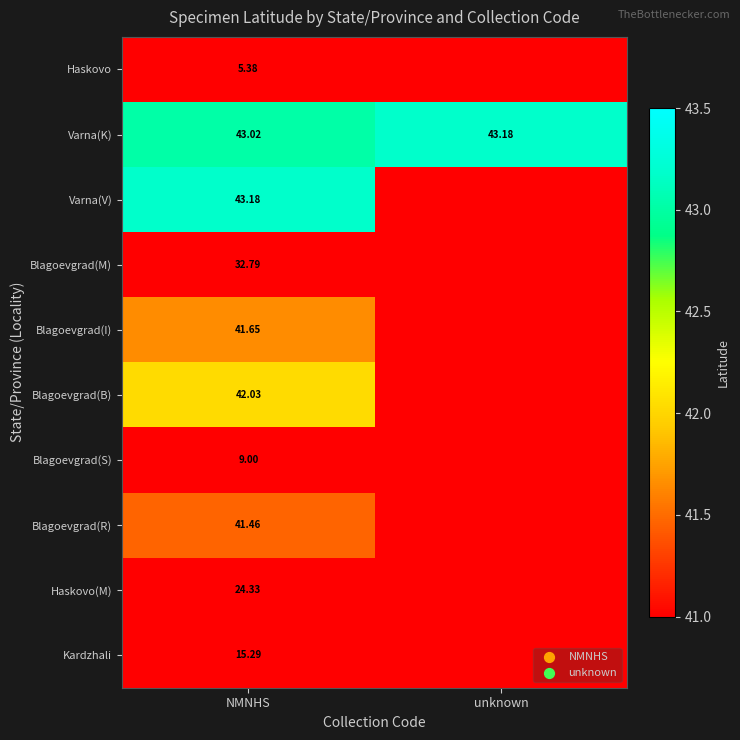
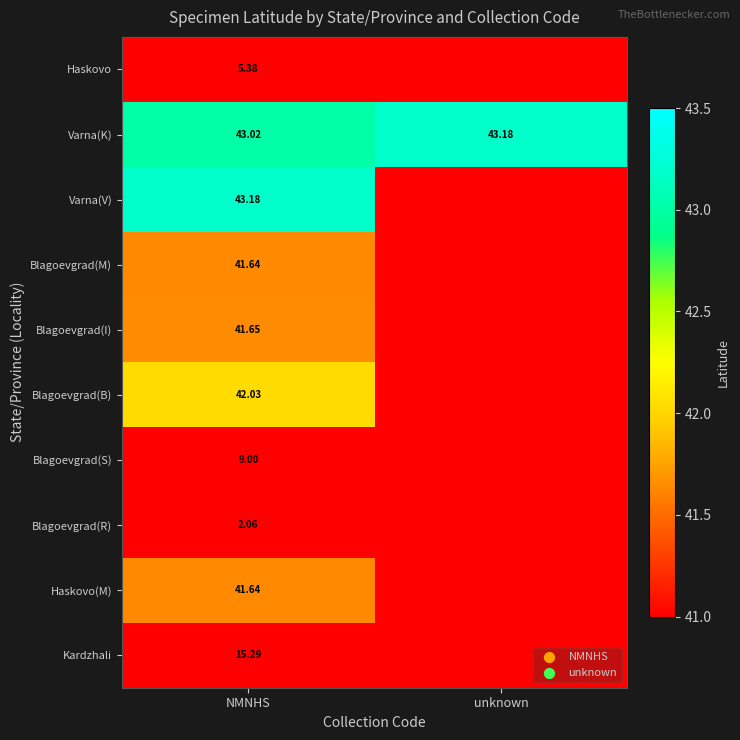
Blagoevgrad(M), NMNHS: 32.79 -> 41.64
Blagoevgrad(R), NMNHS: 41.46 -> 2.06
Haskovo(M), NMNHS: 24.33 -> 41.64
